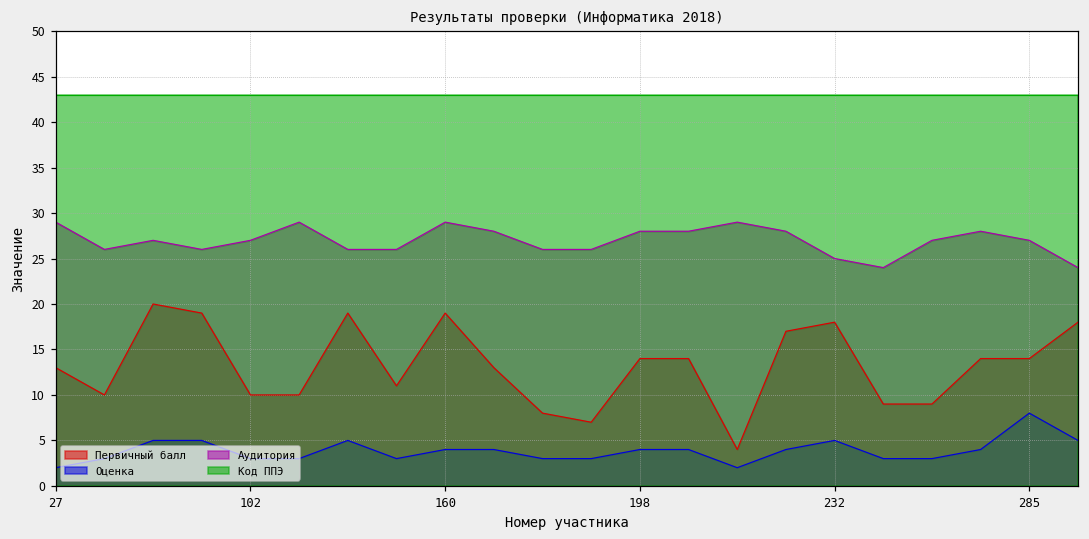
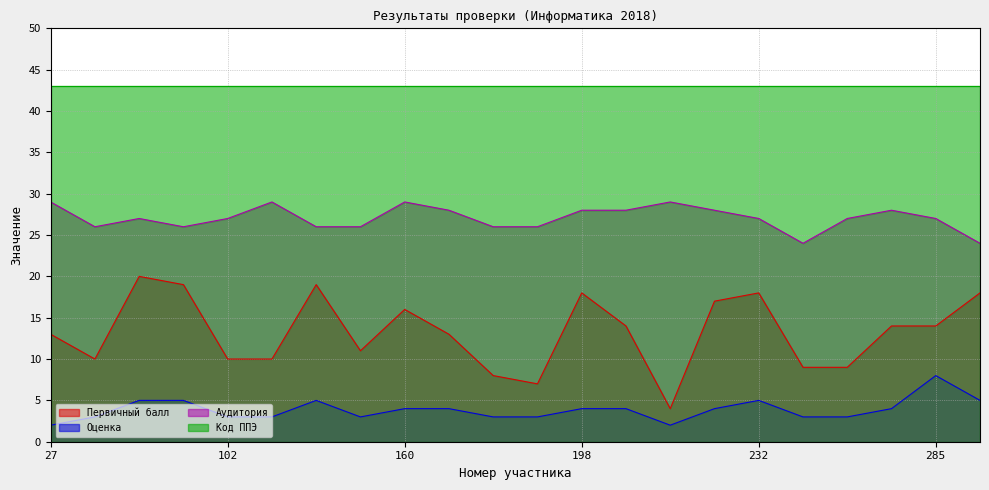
Первичный балл, 160: 19 -> 16
Первичный балл, 198: 14 -> 18
Аудитория, 232: 25 -> 27
